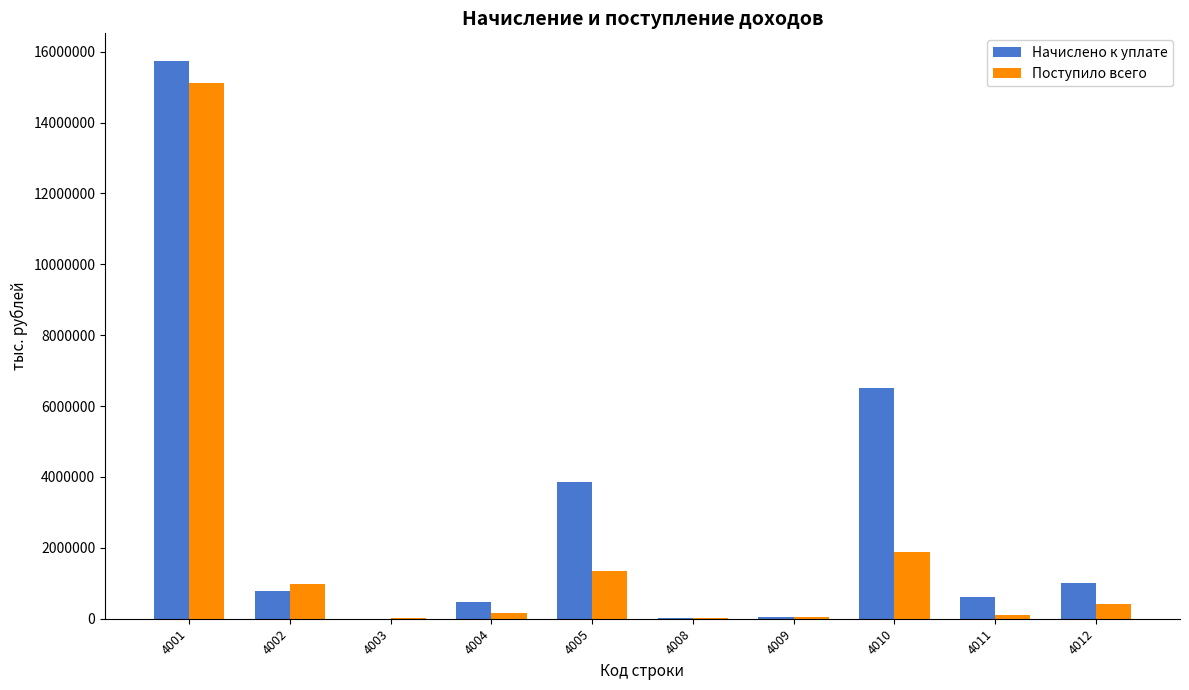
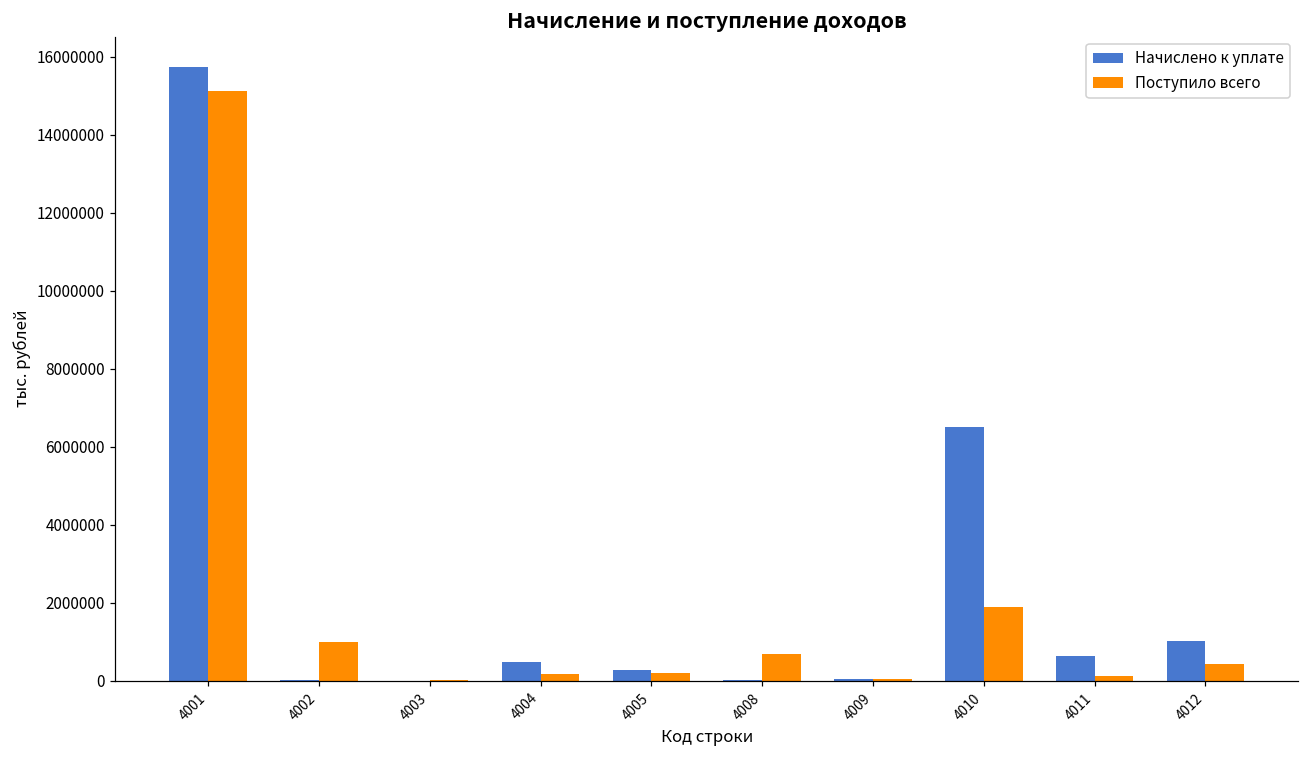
Начислено к уплате, 4002: 800000 -> 0
Начислено к уплате, 4005: 3900000 -> 300000
Поступило всего, 4005: 1300000 -> 200000
Поступило всего, 4008: 0 -> 700000
